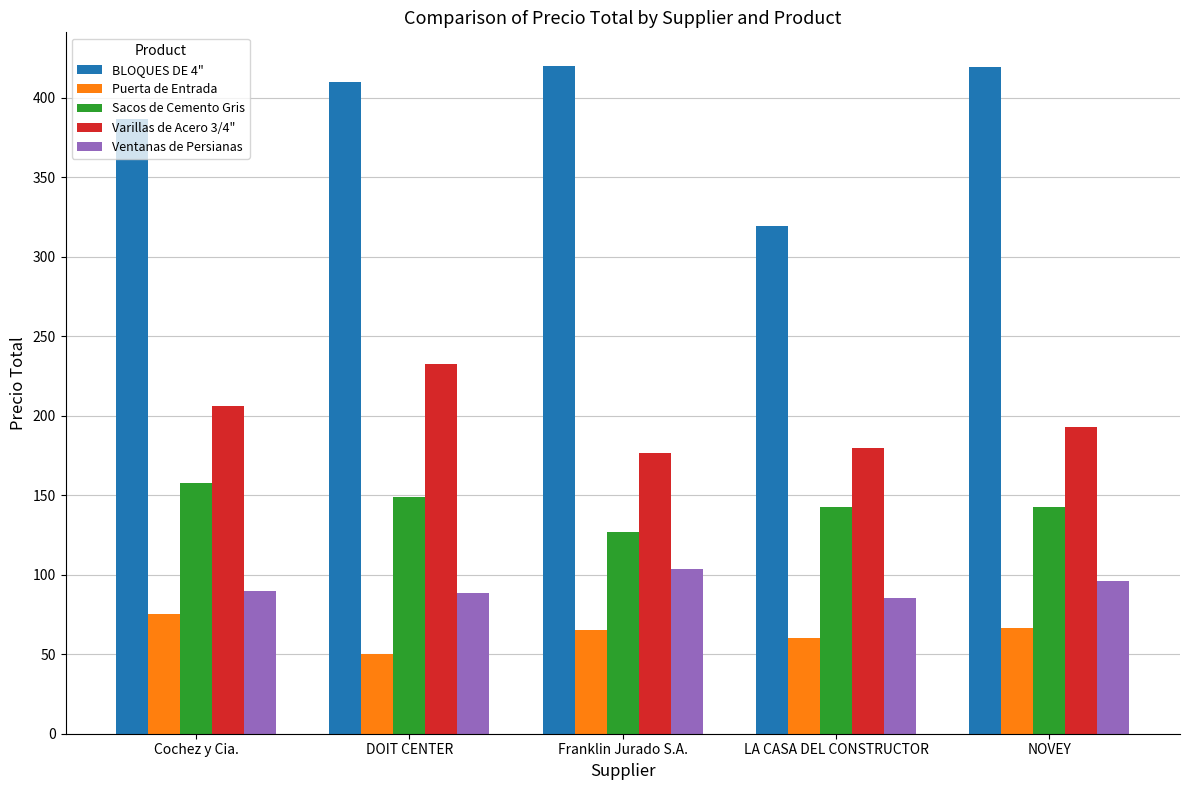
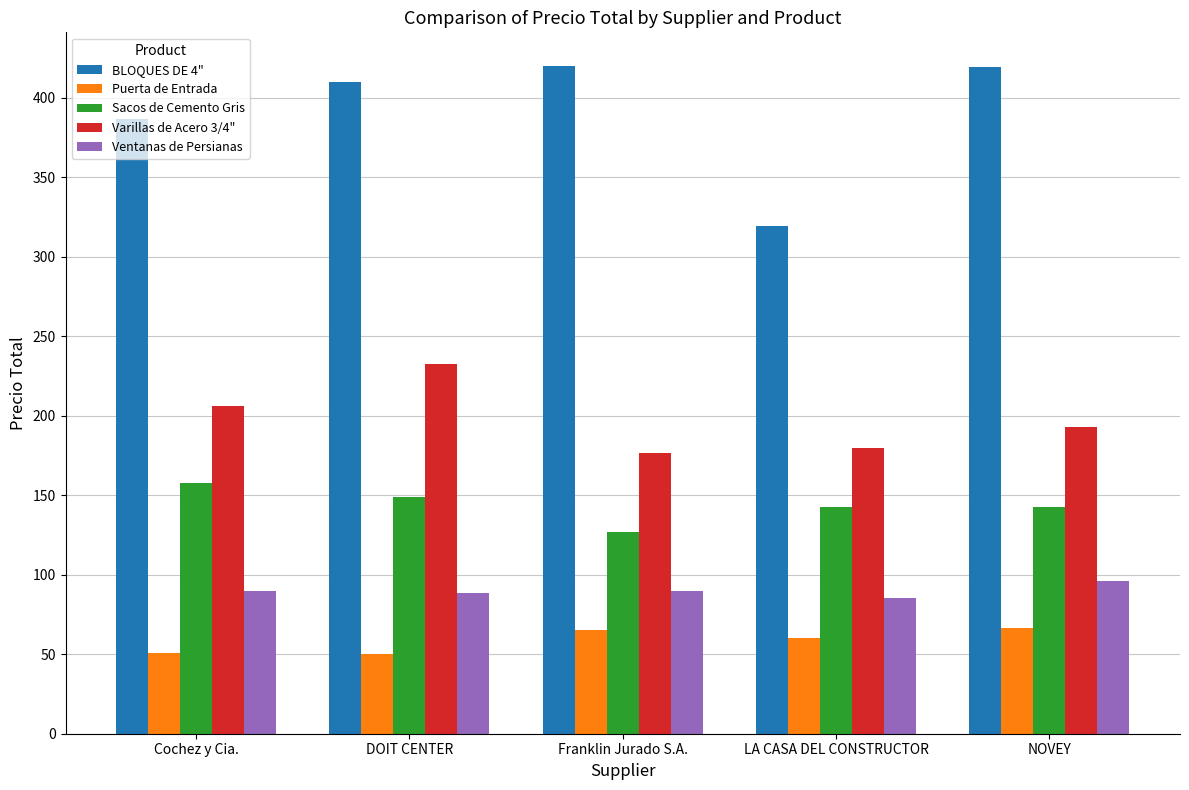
Puerta de Entrada, Cochez y Cia.: 75 -> 51
Ventanas de Persianas, Franklin Jurado S.A.: 103 -> 90
